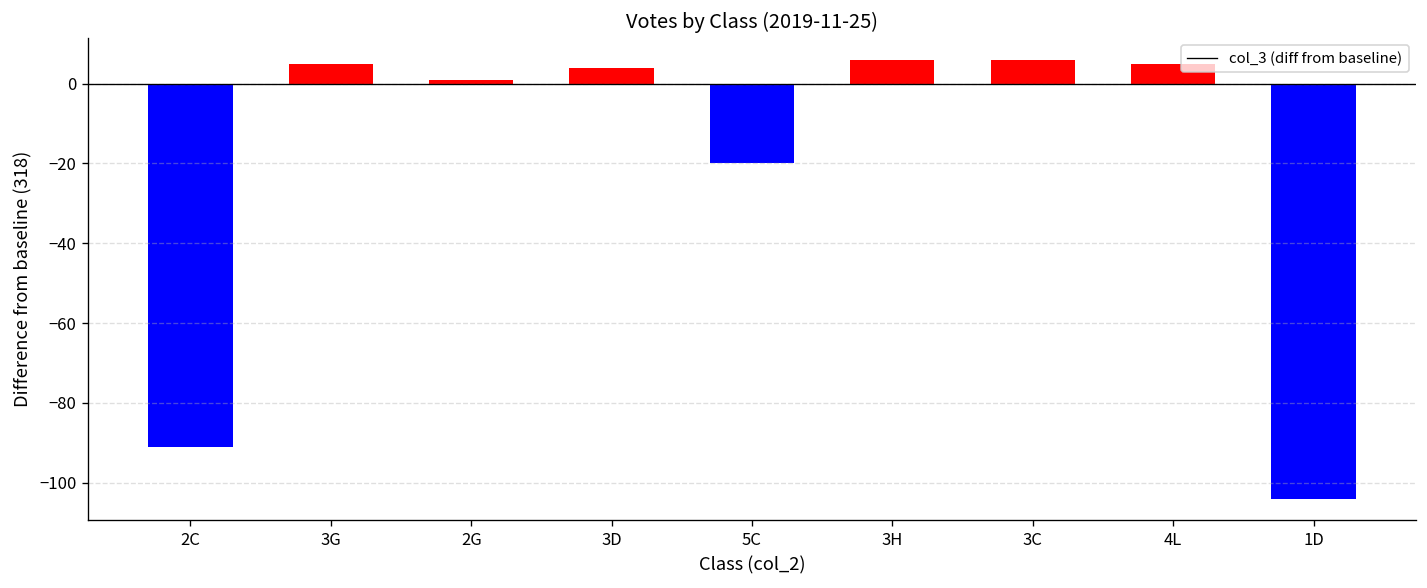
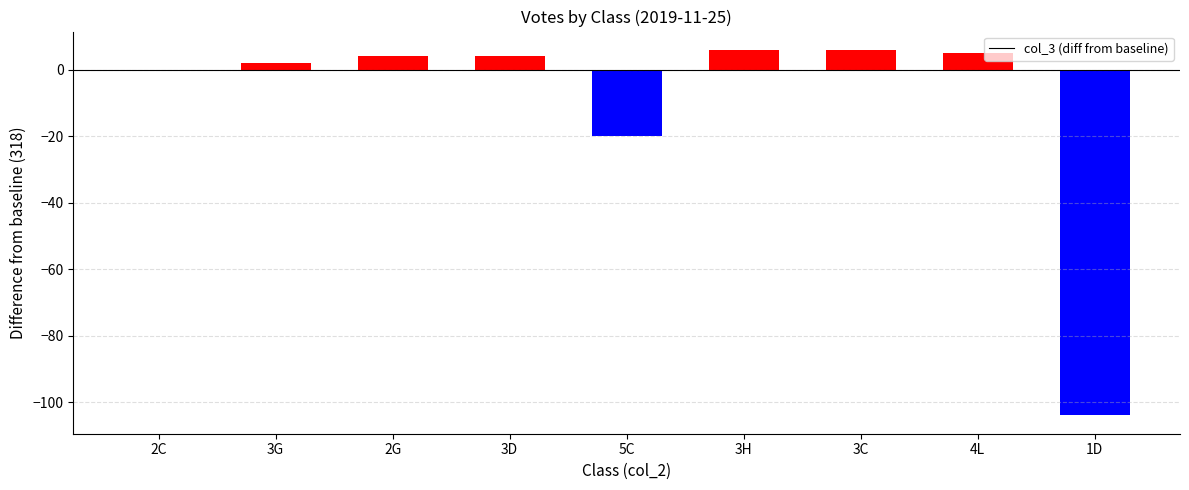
2C: -91 -> 0
3G: 5 -> 2
2G: 1 -> 4
